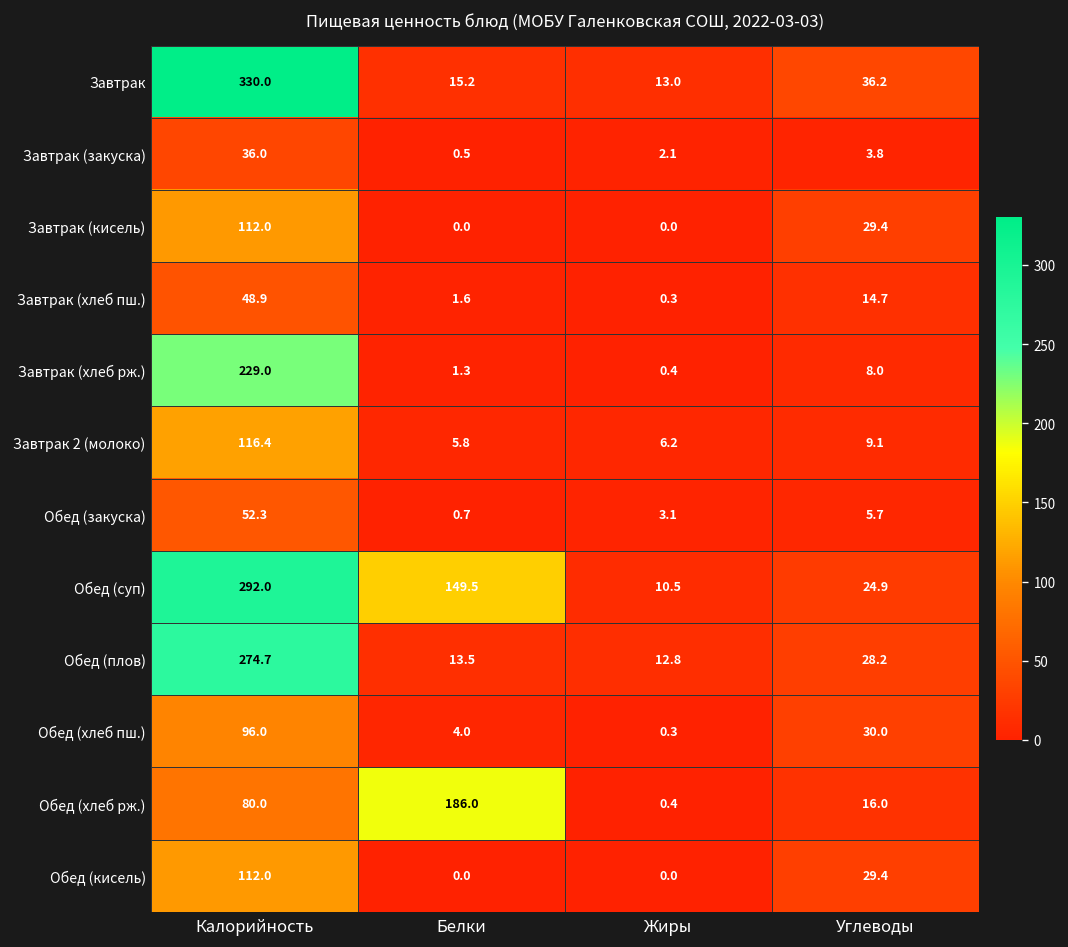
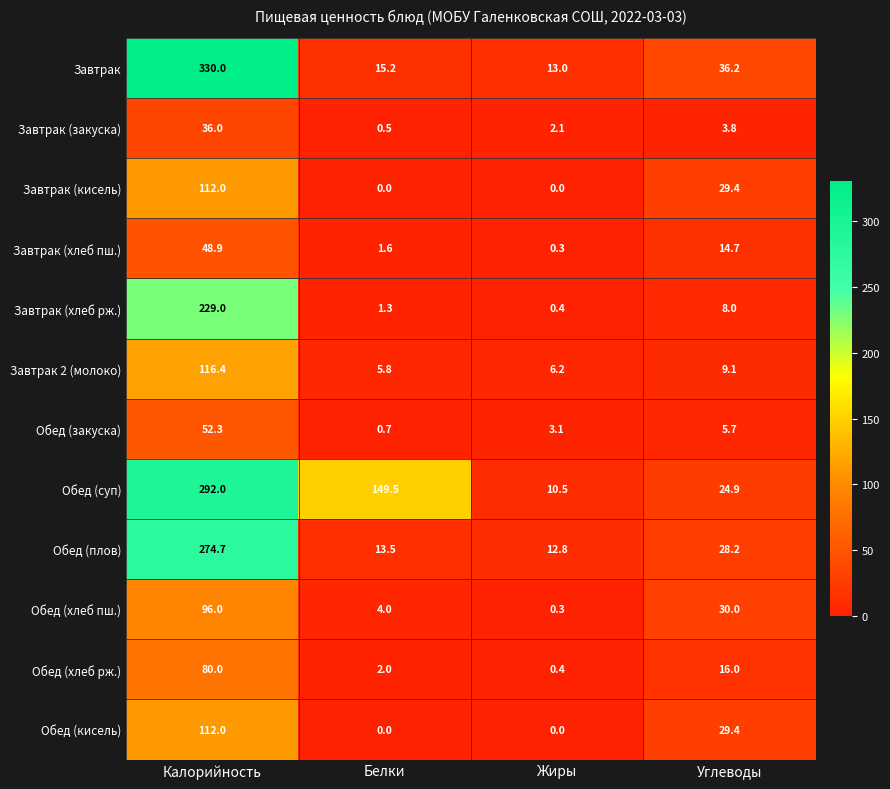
Обед (хлеб рж.), Белки: 186.0 -> 2.0
